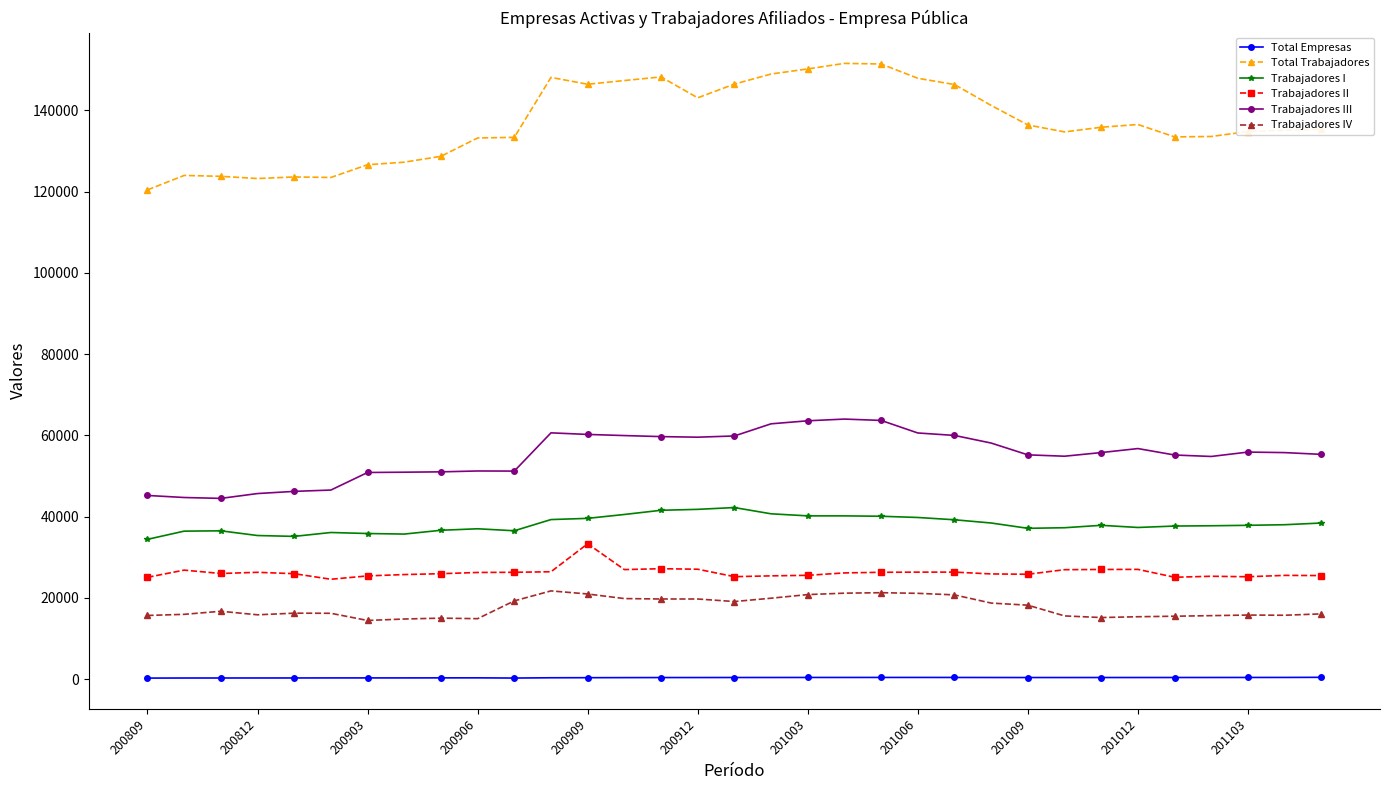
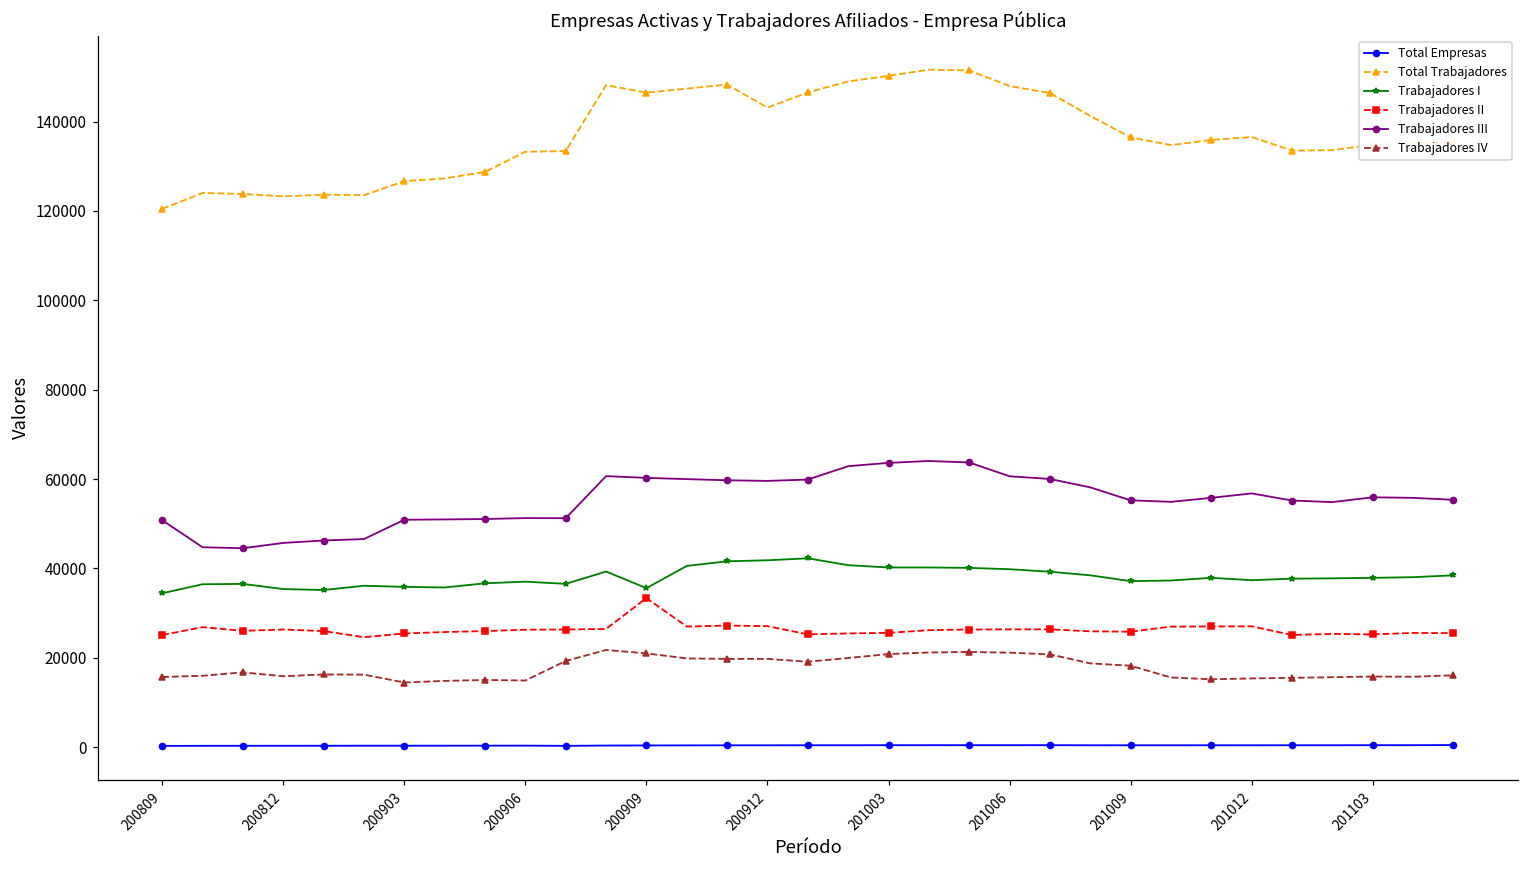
Trabajadores III, 200809: 45000 -> 51000
Trabajadores I, 200909: 40000 -> 36000
